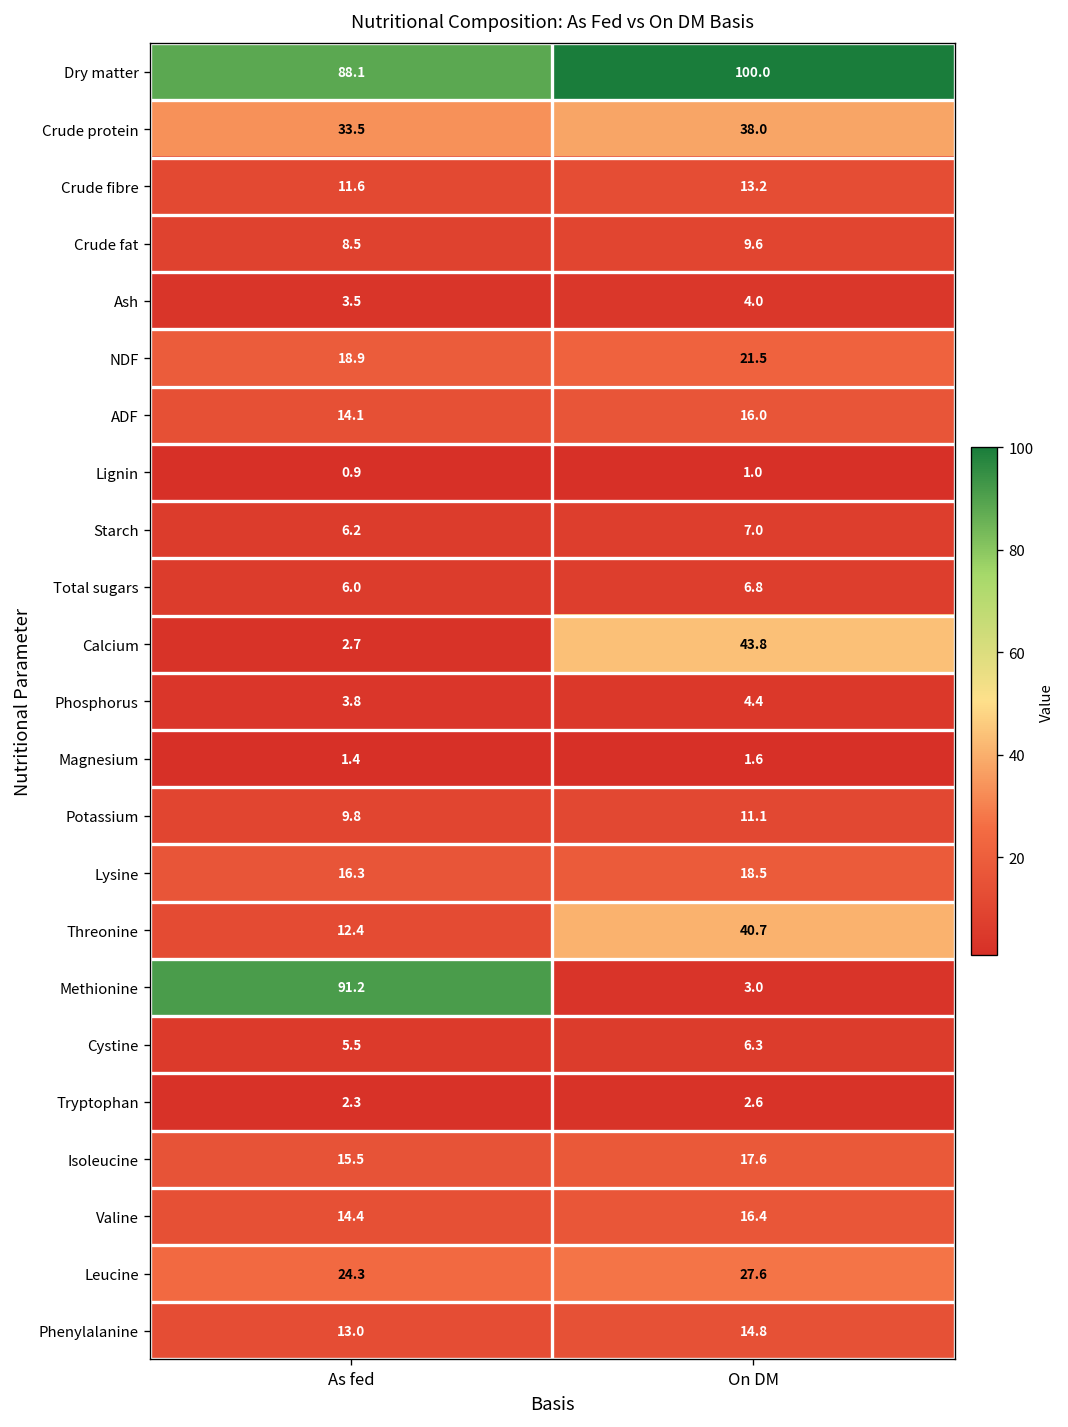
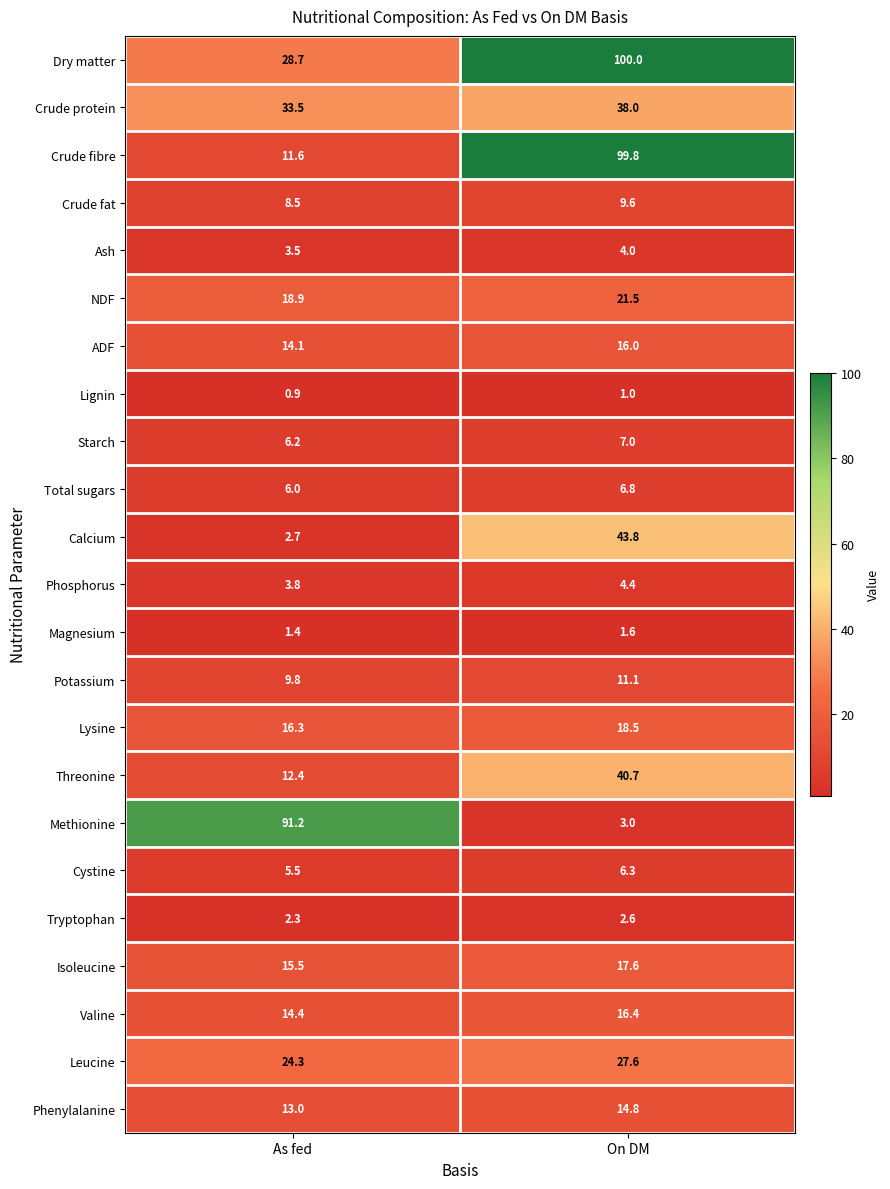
Dry matter, As fed: 88.1 -> 28.7
Crude fibre, On DM: 13.2 -> 99.8
